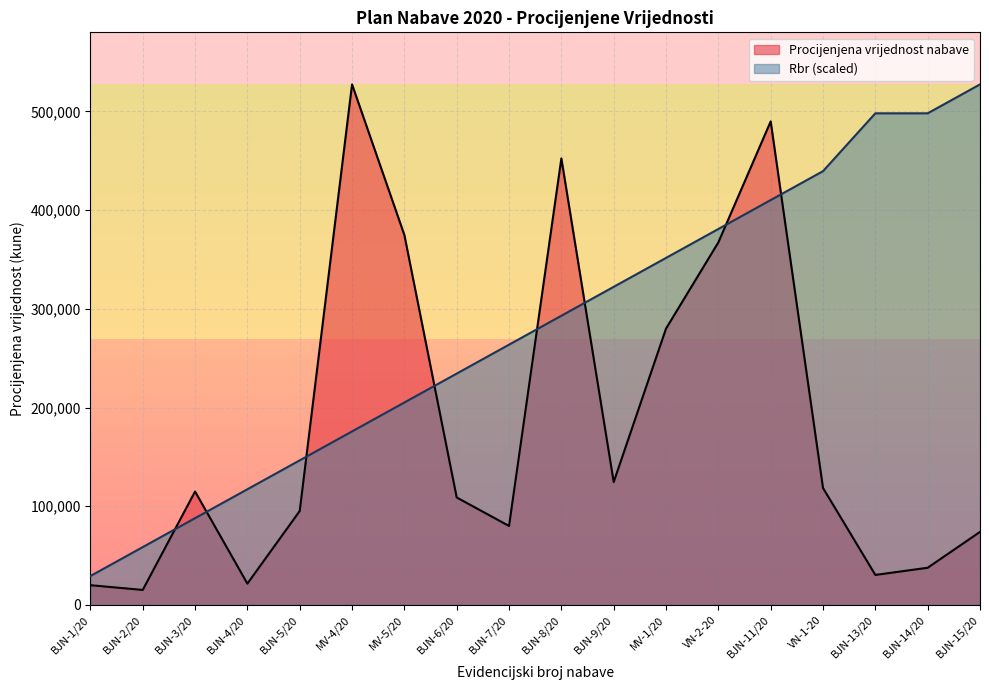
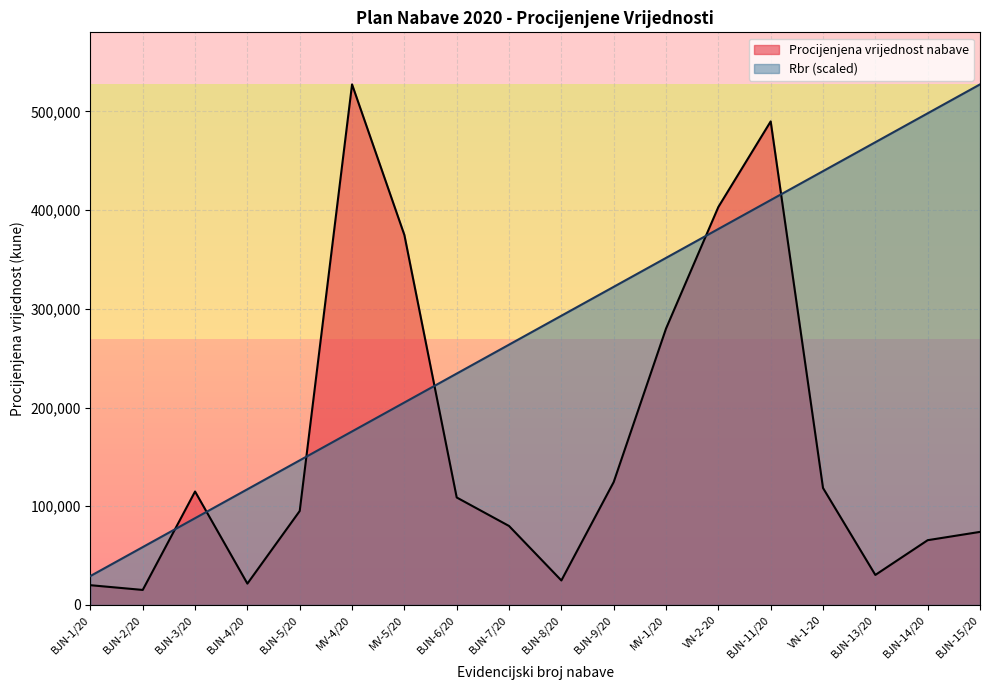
Procijenjena vrijednost nabave, BJN-8/20: 450,000 -> 20,000
Procijenjena vrijednost nabave, VN-2-20: 370,000 -> 400,000
Rbr (scaled), BJN-13/20: 500,000 -> 470,000
Procijenjena vrijednost nabave, BJN-14/20: 40,000 -> 70,000
